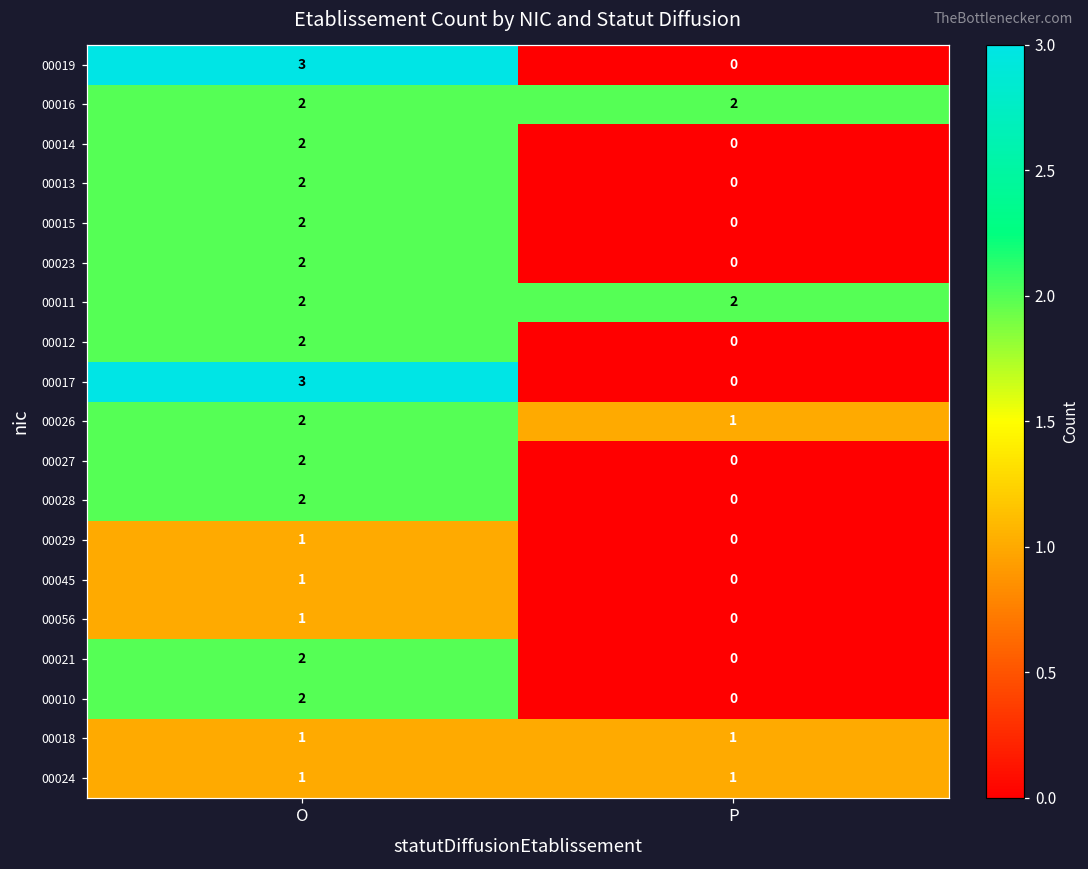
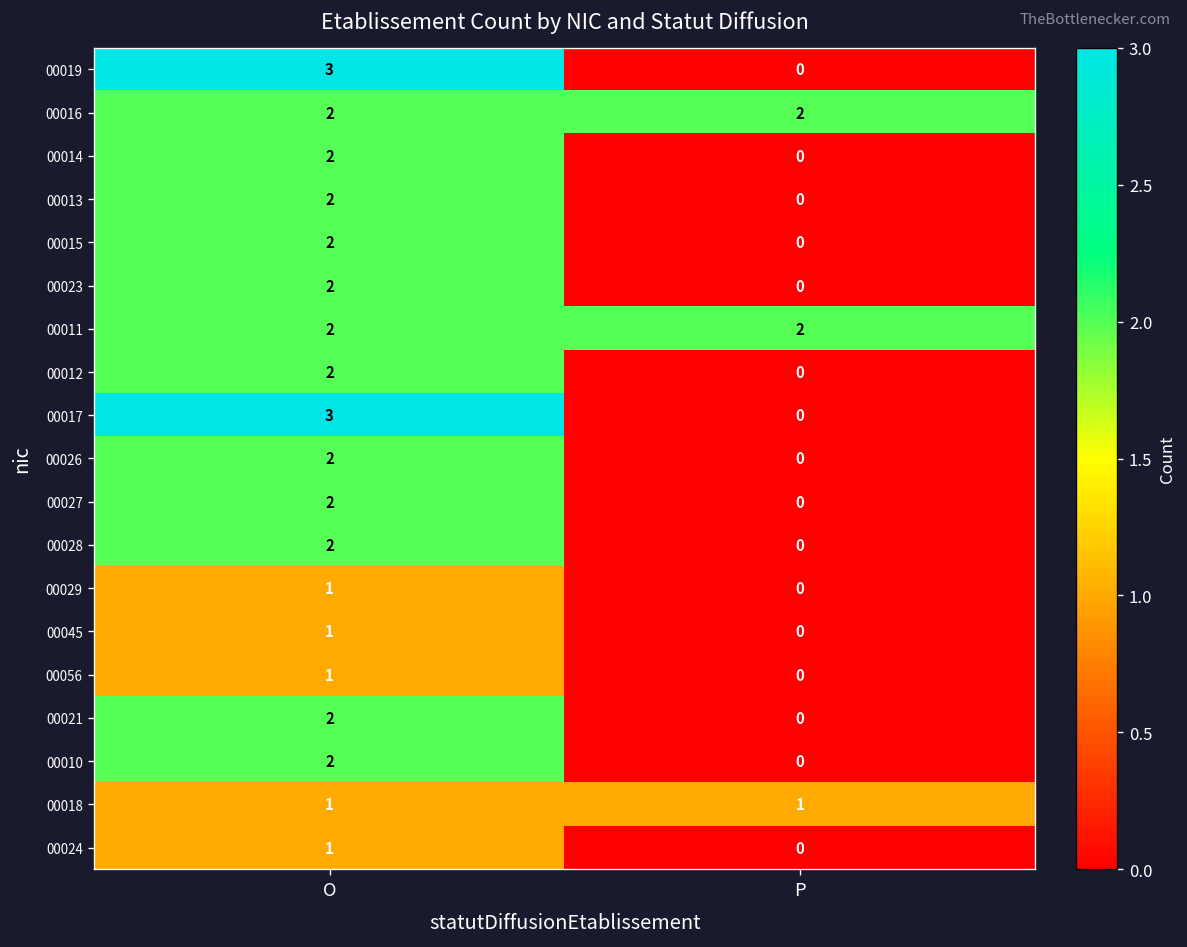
00026, P: 1 -> 0
00024, P: 1 -> 0
